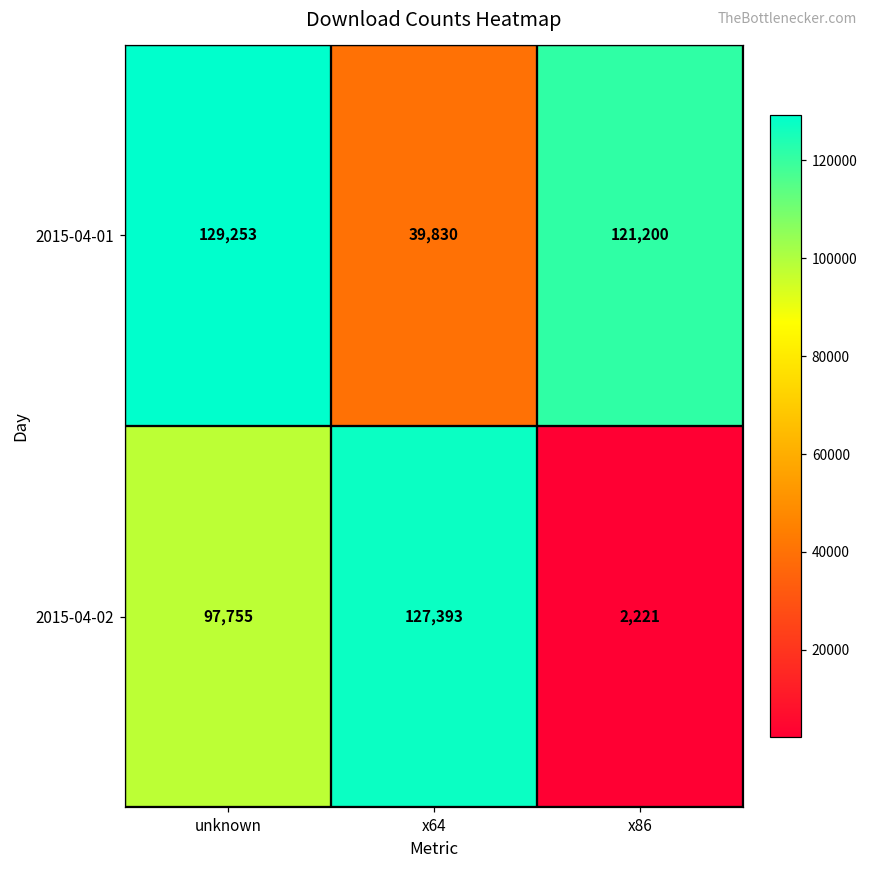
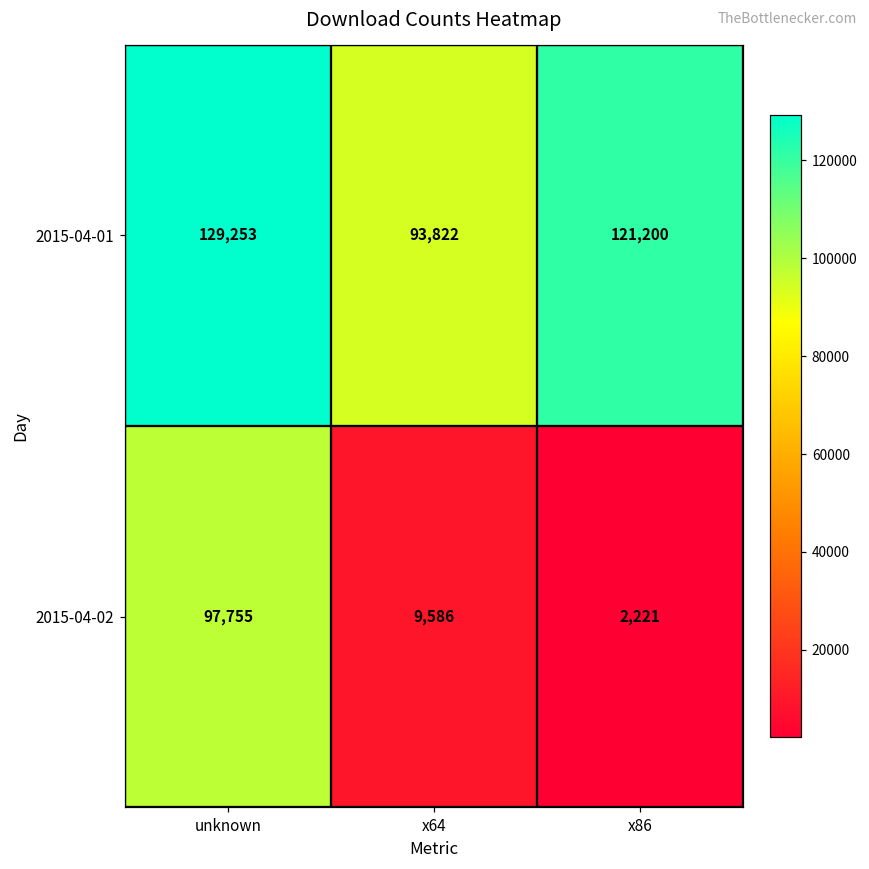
2015-04-01, x64: 39,830 -> 93,822
2015-04-02, x64: 127,393 -> 9,586
